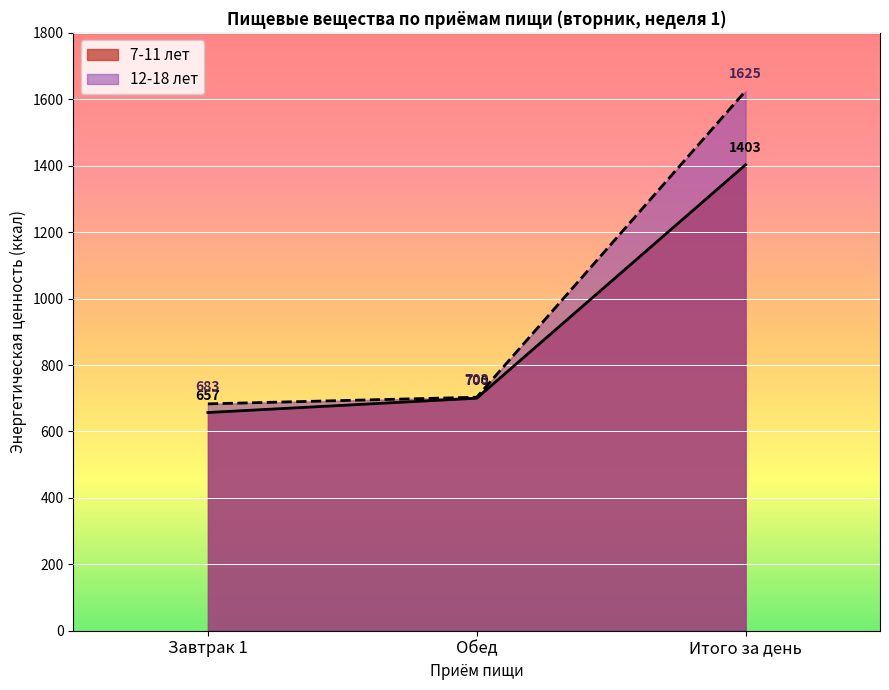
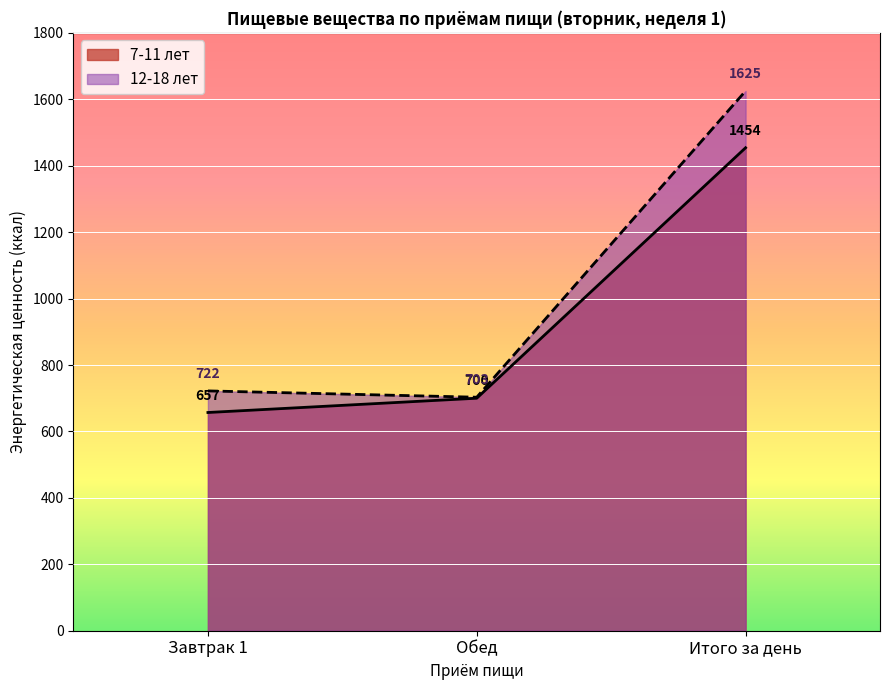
12-18 лет, Завтрак 1: 683 -> 722
7-11 лет, Итого за день: 1403 -> 1454
